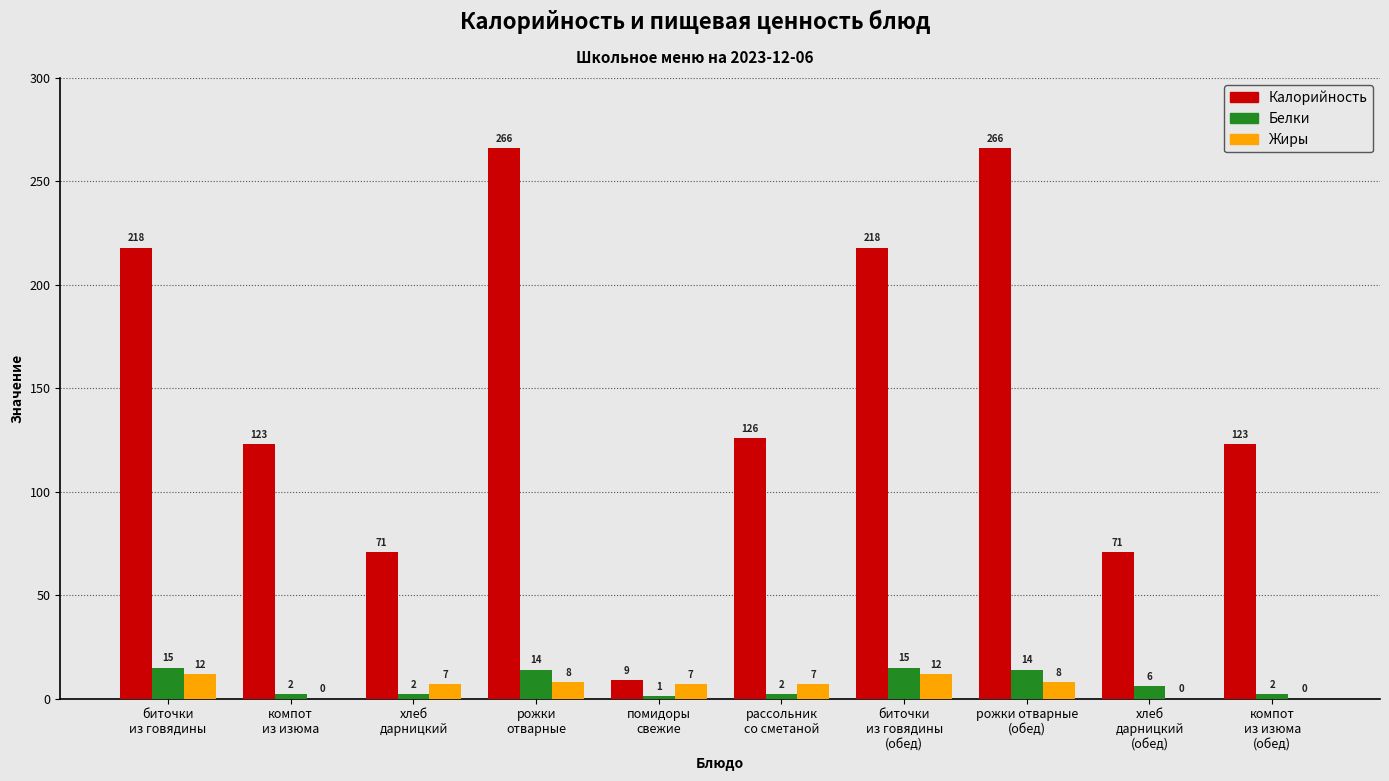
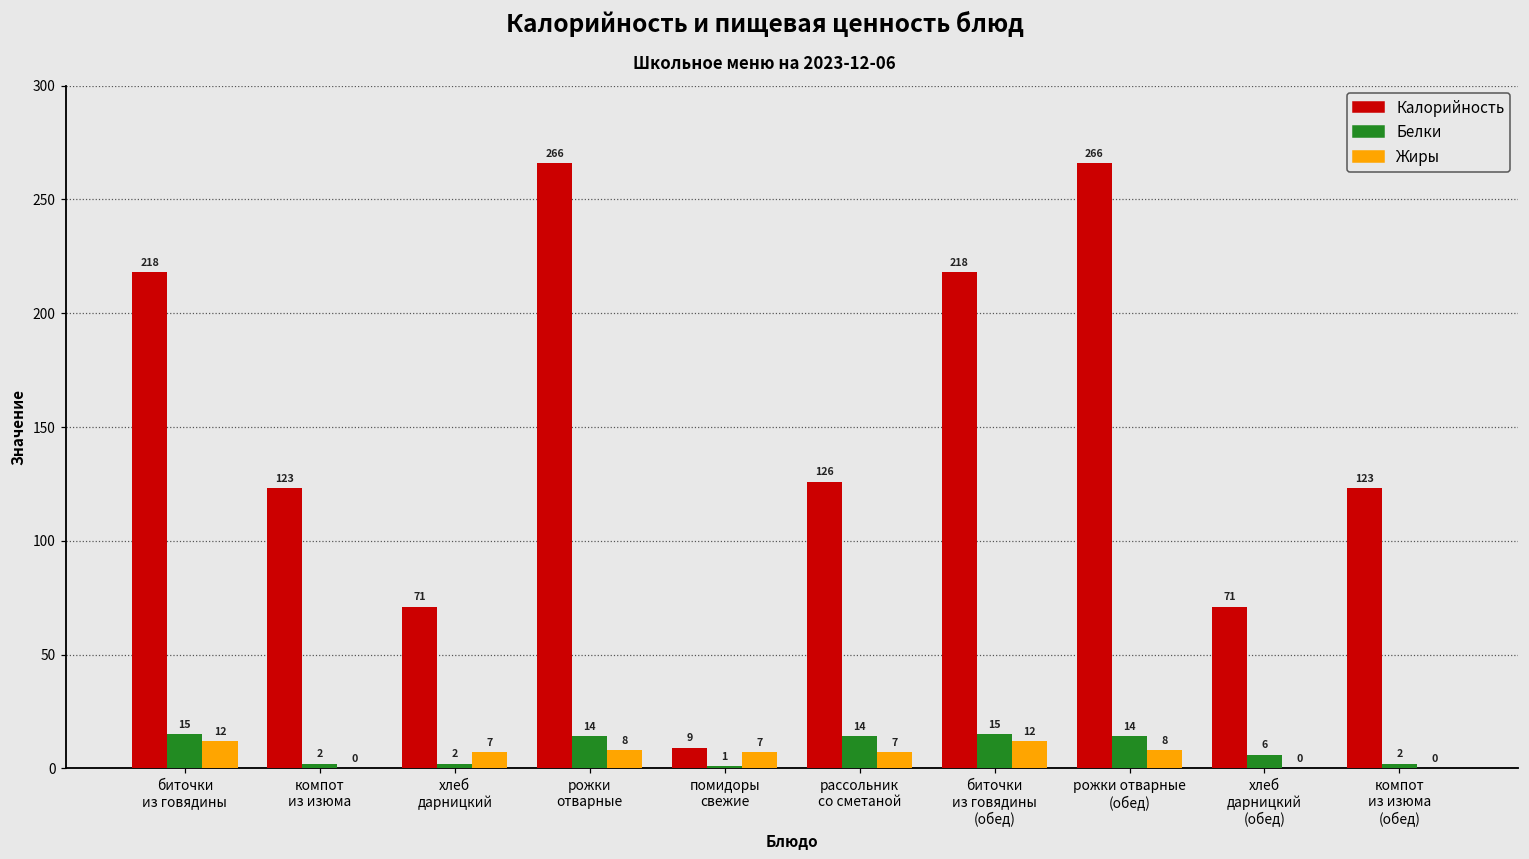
Белки, рассольник со сметаной: 2 -> 14
